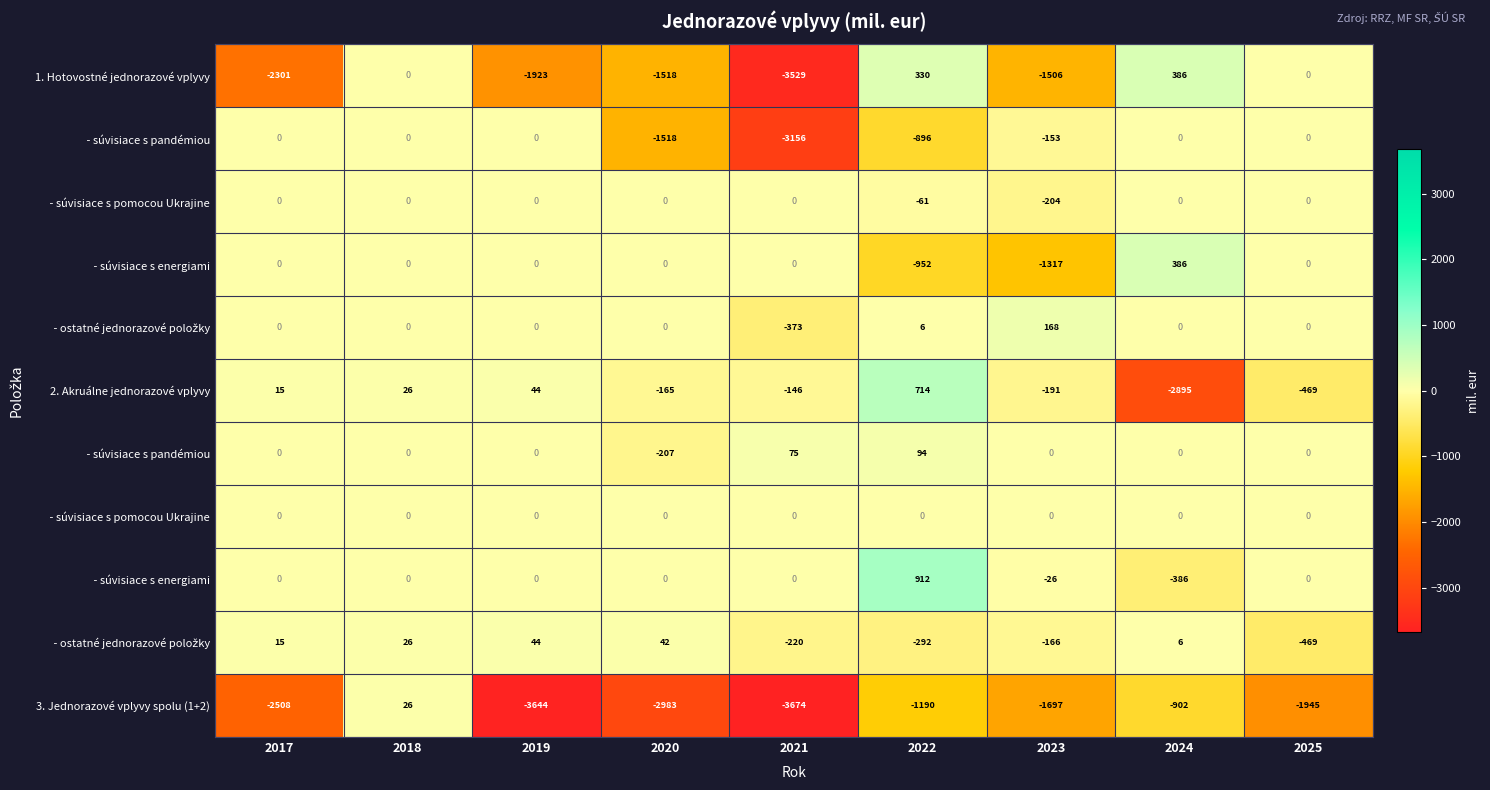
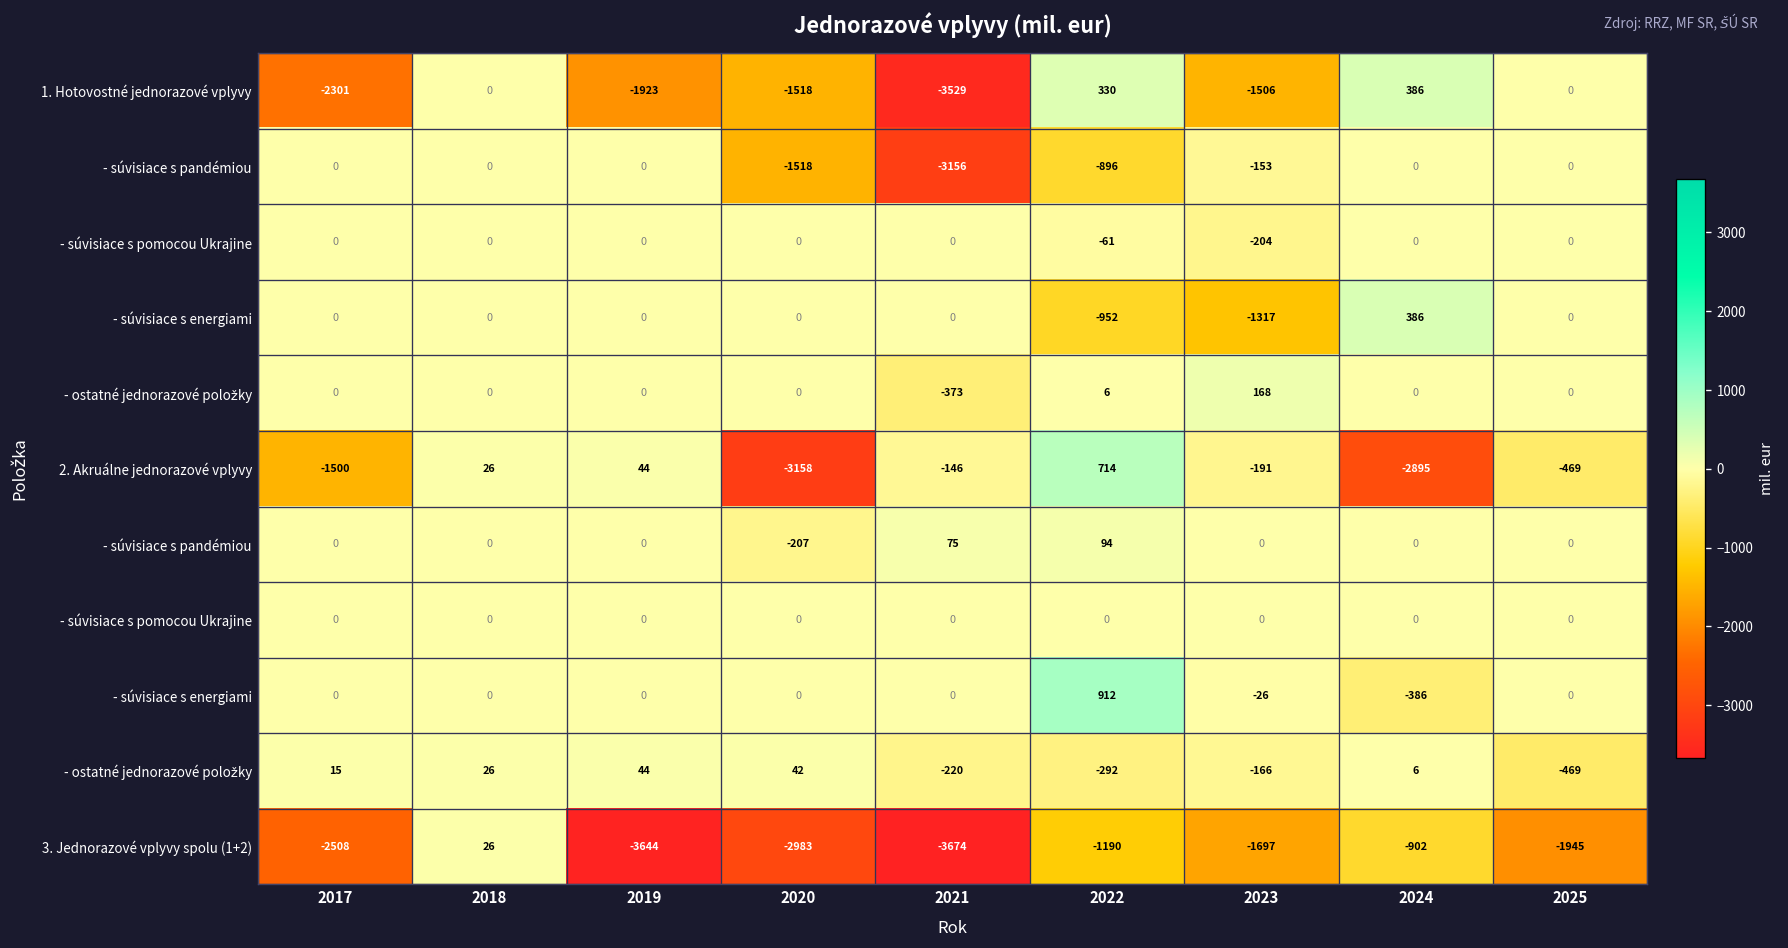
2. Akruálne jednorazové vplyvy, 2017: 15 -> -1500
2. Akruálne jednorazové vplyvy, 2020: -165 -> -3158
